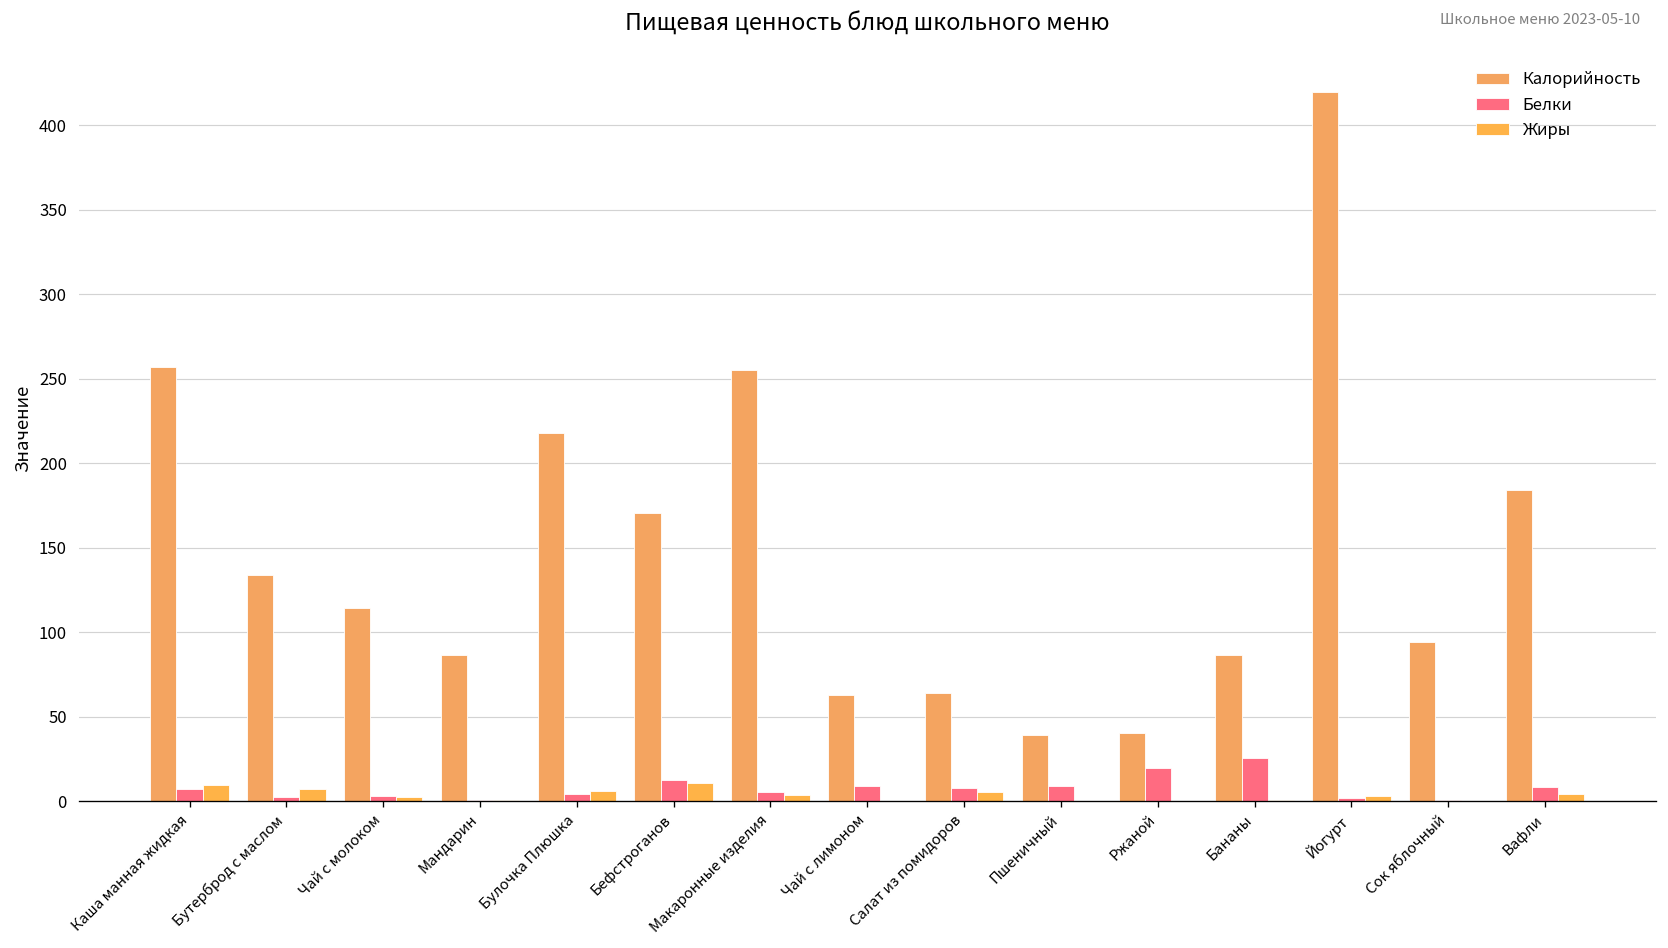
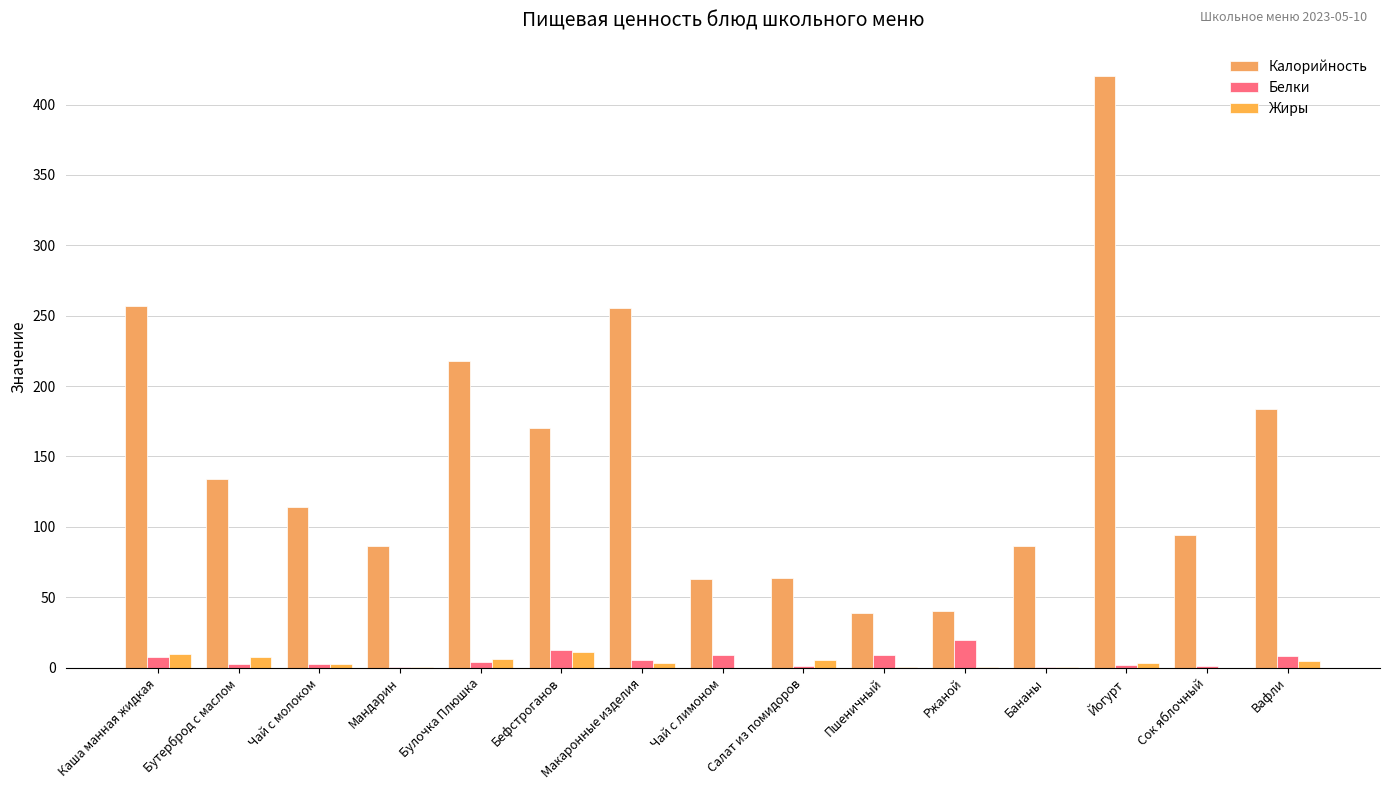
Белки, Салат из помидоров: 8 -> 1
Белки, Бананы: 26 -> 1
